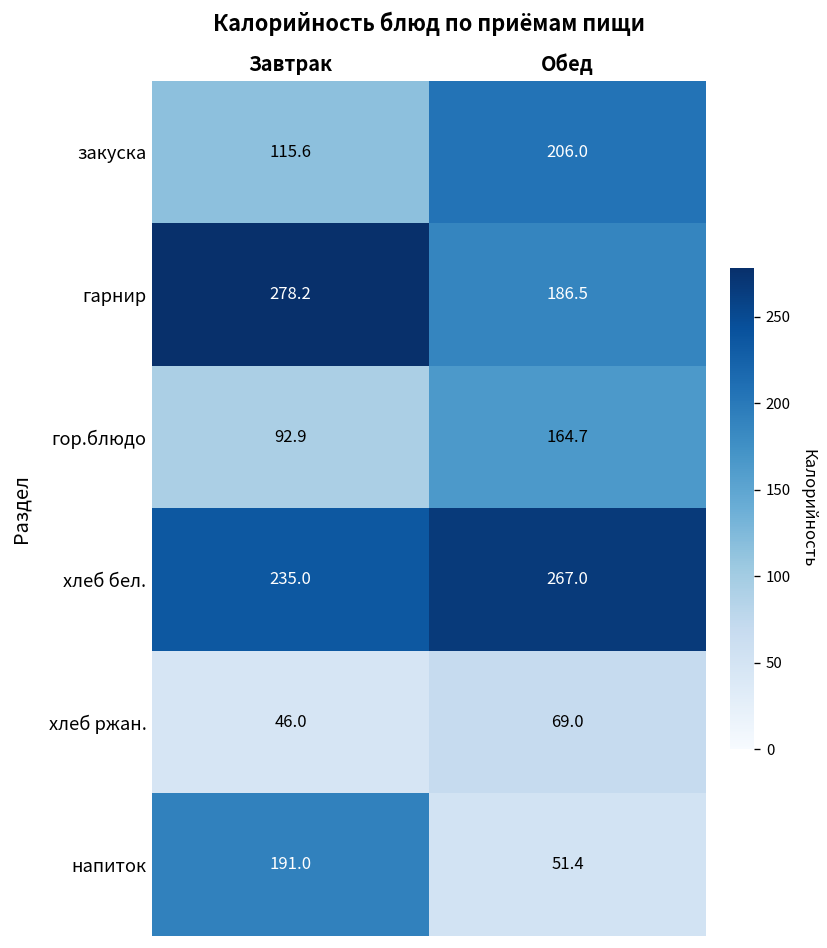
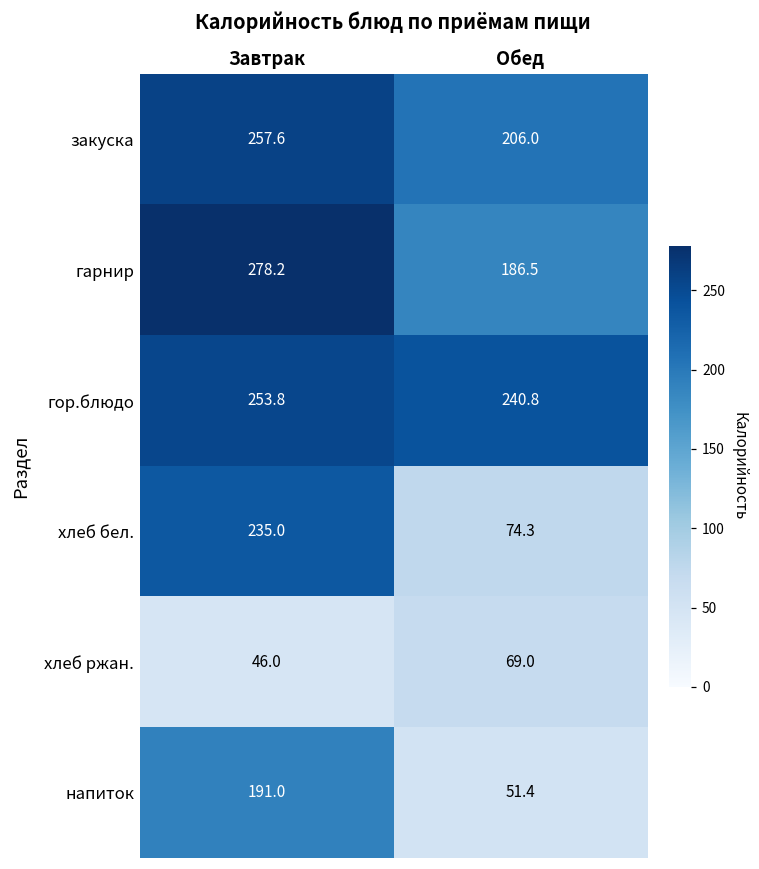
закуска, Завтрак: 115.6 -> 257.6
гор.блюдо, Завтрак: 92.9 -> 253.8
гор.блюдо, Обед: 164.7 -> 240.8
хлеб бел., Обед: 267.0 -> 74.3
